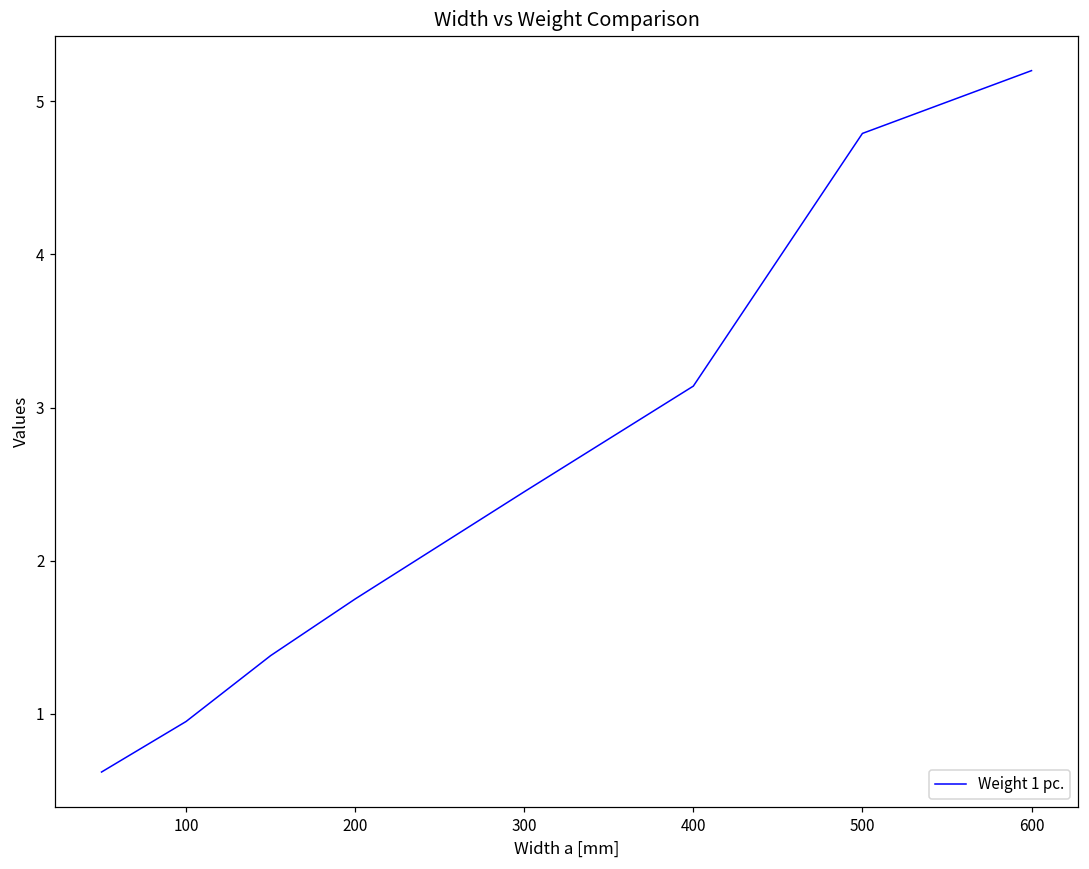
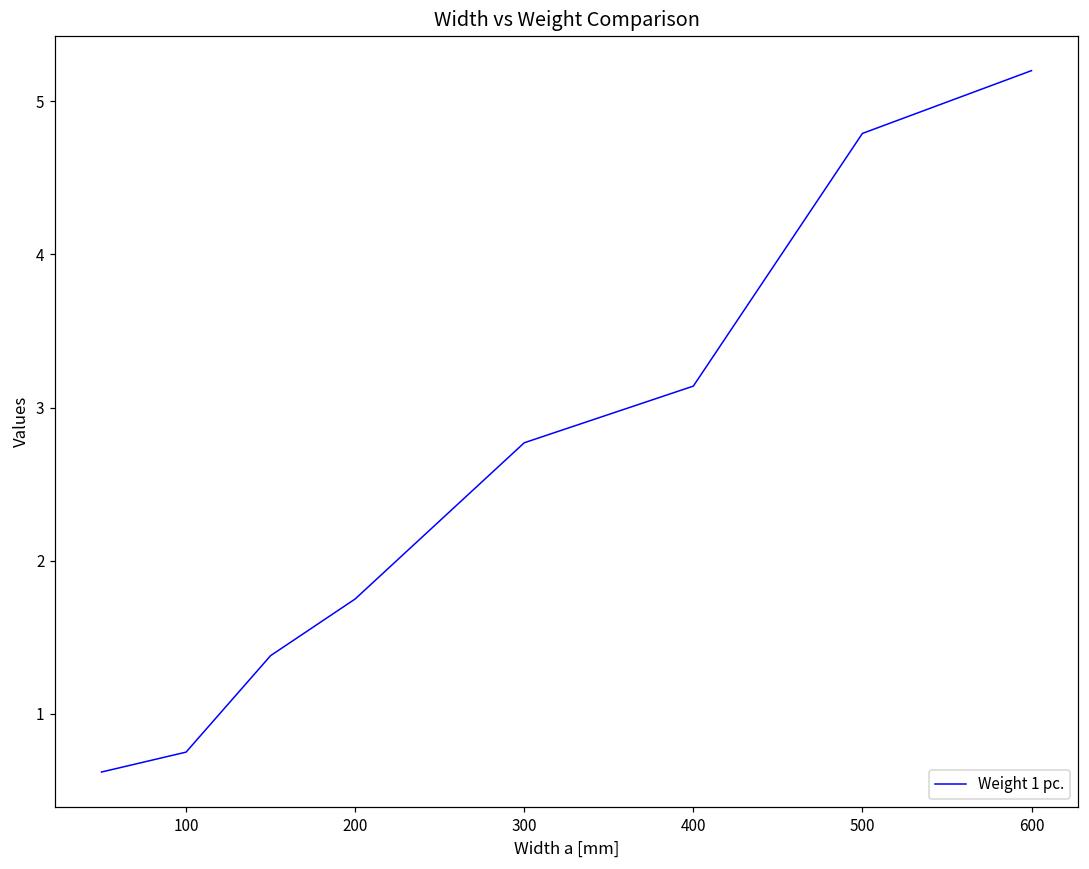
100: 0.95 -> 0.75
300: 2.45 -> 2.77
